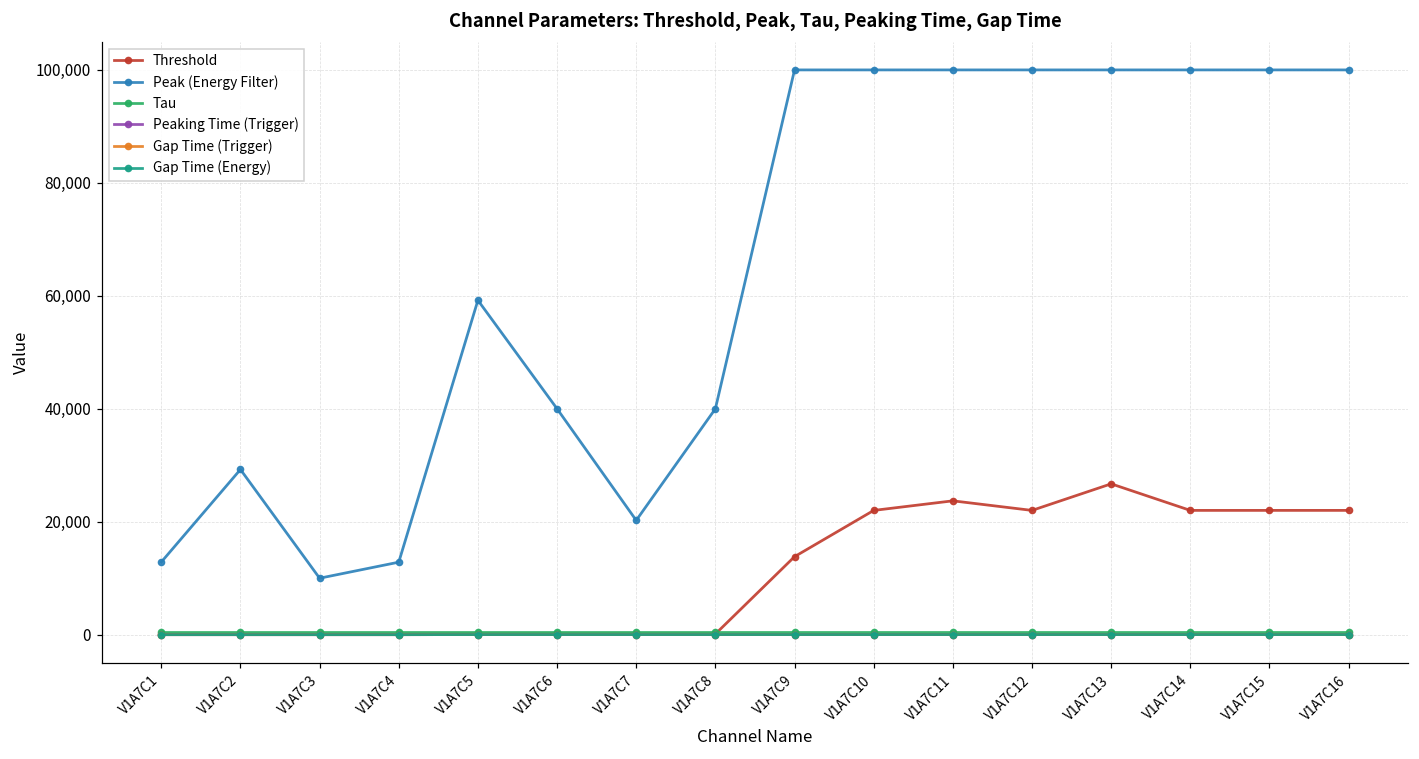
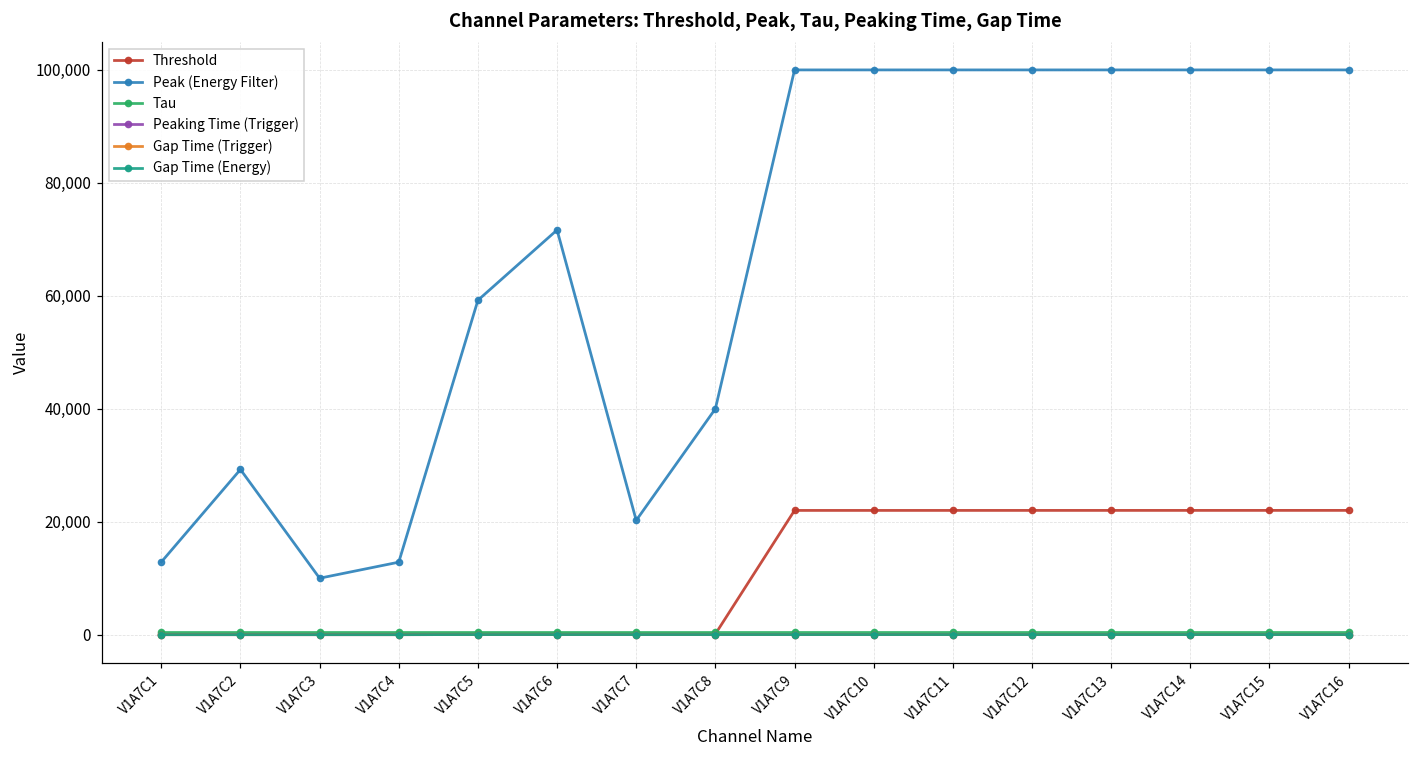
Peak (Energy Filter), V1A7C6: 40,000 -> 72,000
Threshold, V1A7C9: 14,000 -> 22,000
Threshold, V1A7C11: 24,000 -> 22,000
Threshold, V1A7C13: 27,000 -> 22,000
